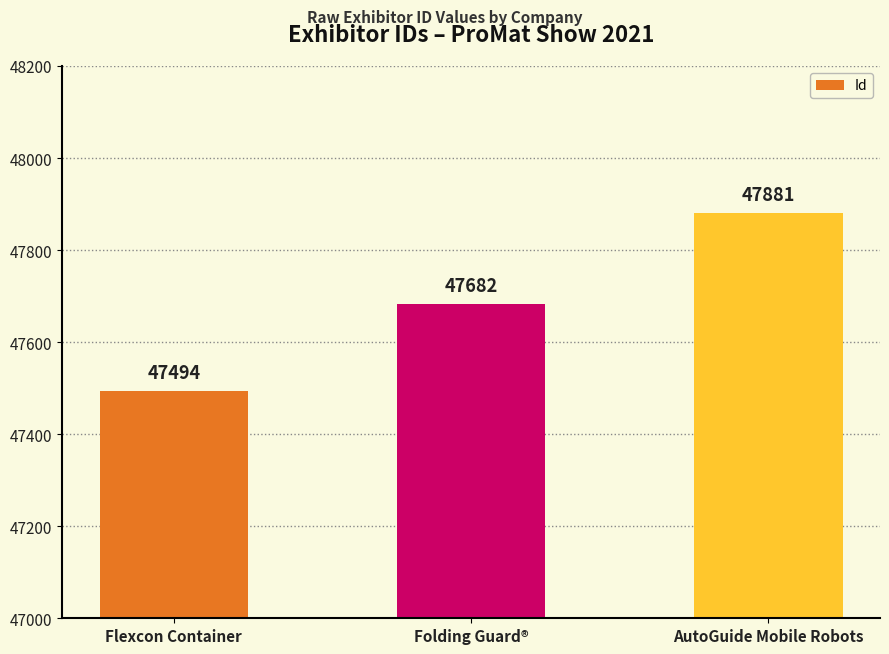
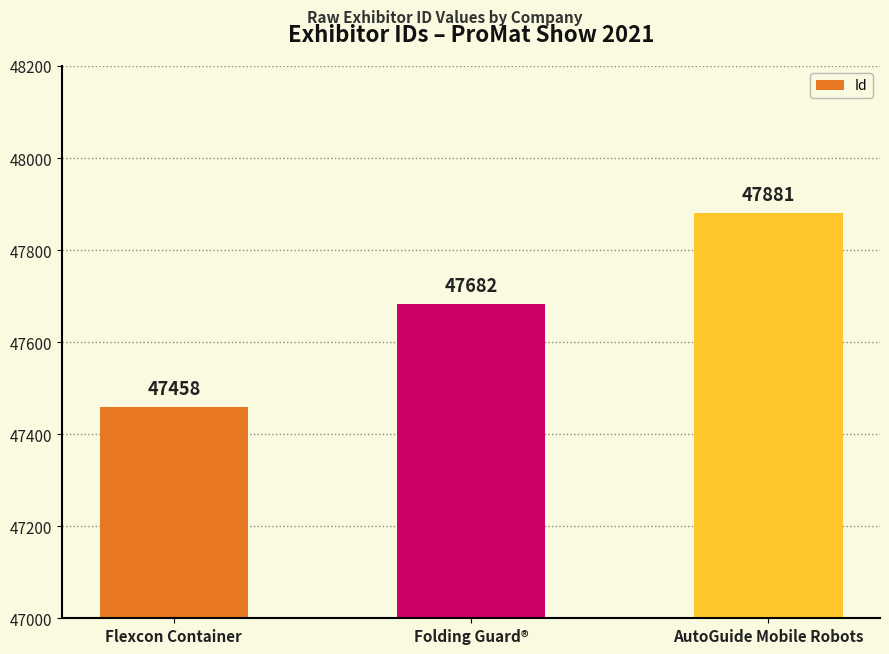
Flexcon Container: 47494 -> 47458
